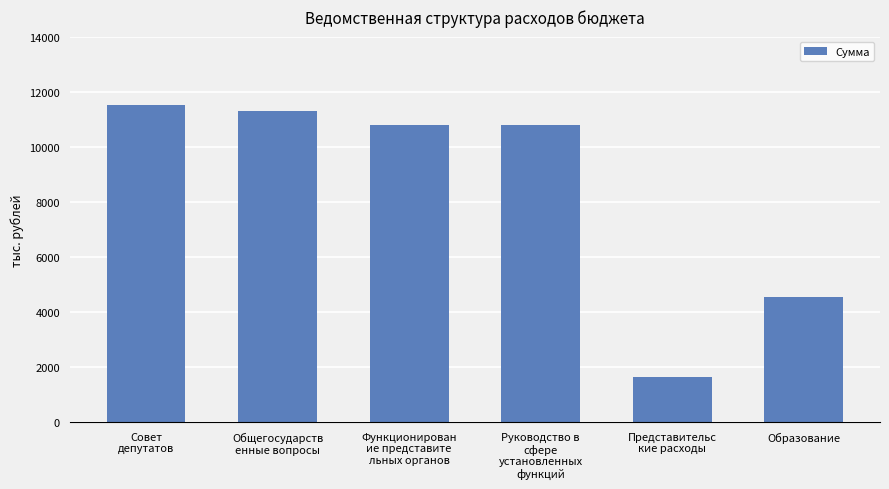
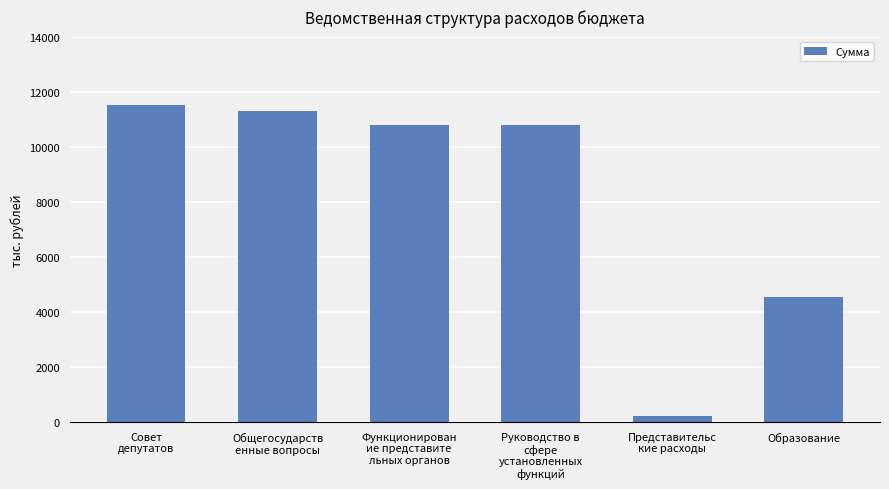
Представительс кие расходы: 1600 -> 200
